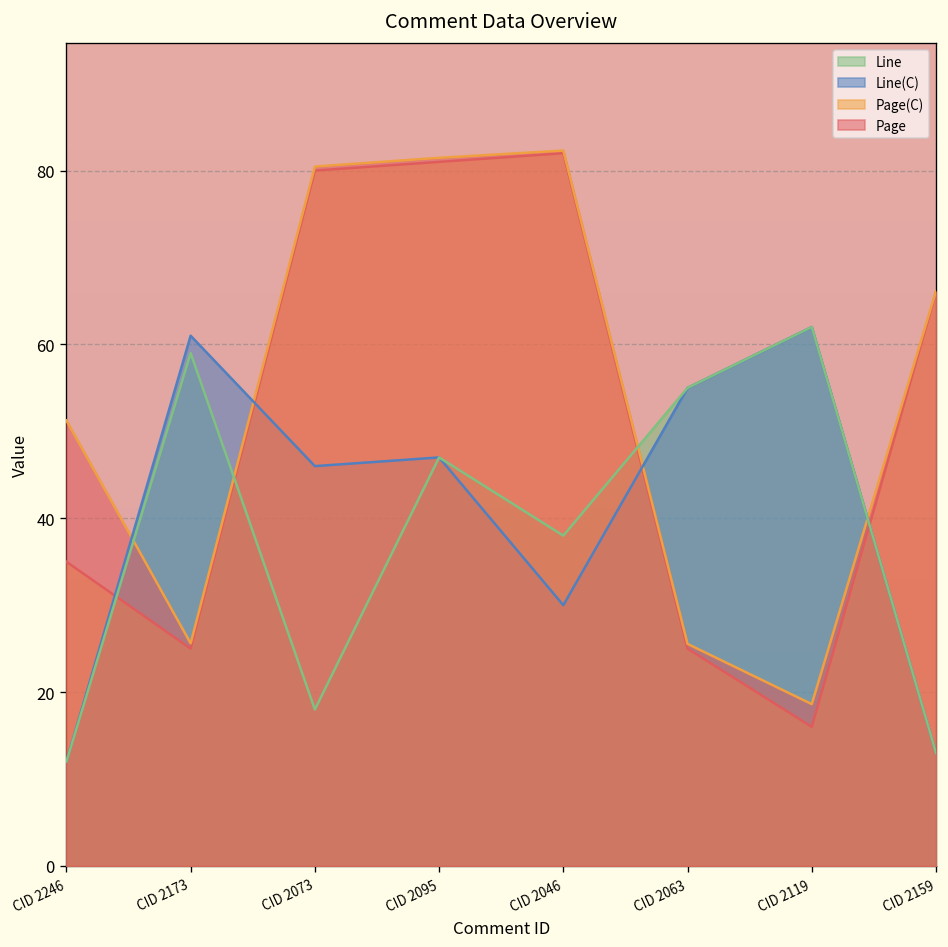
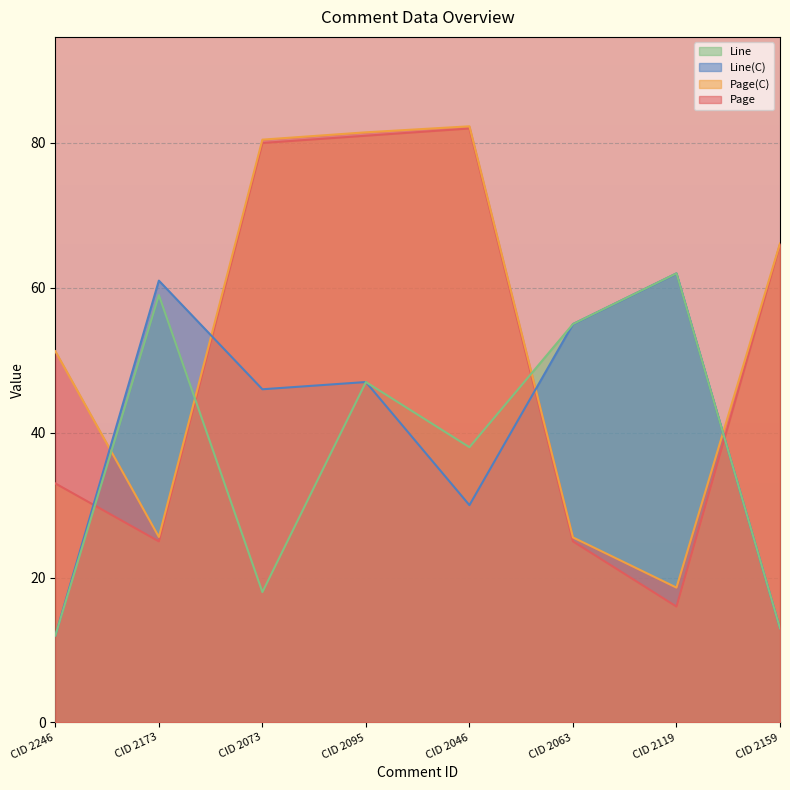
Page(C), CID 2246: 35 -> 33
